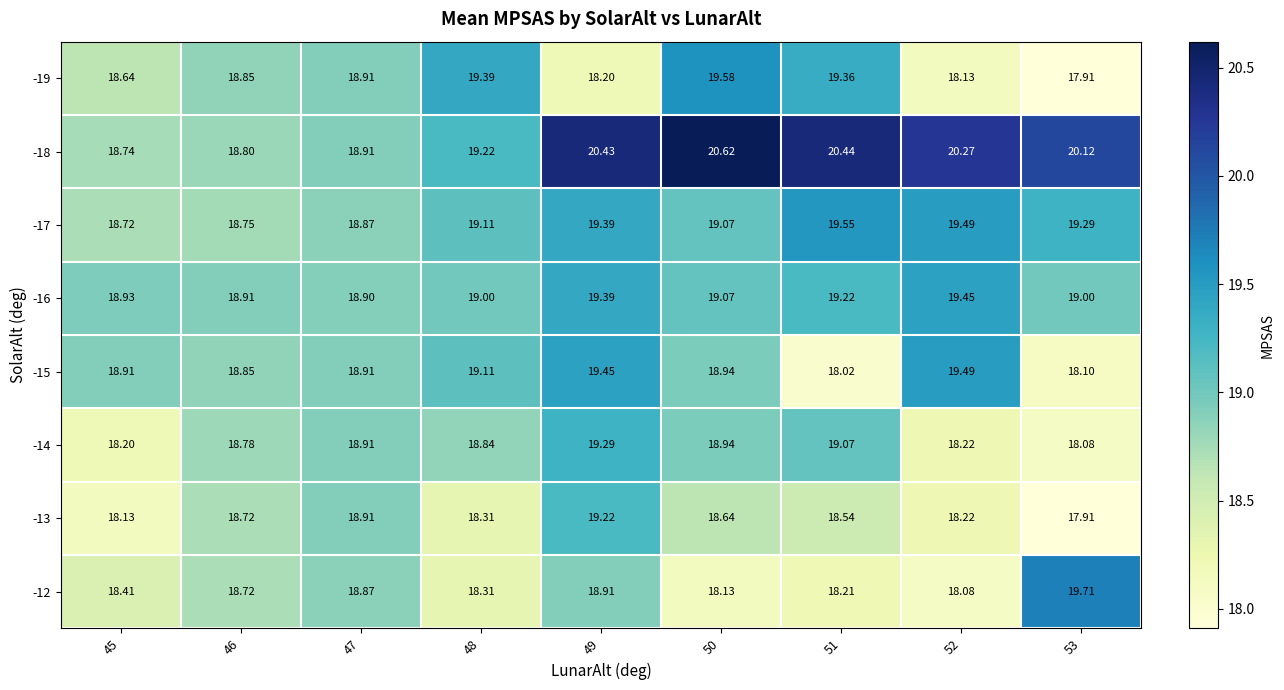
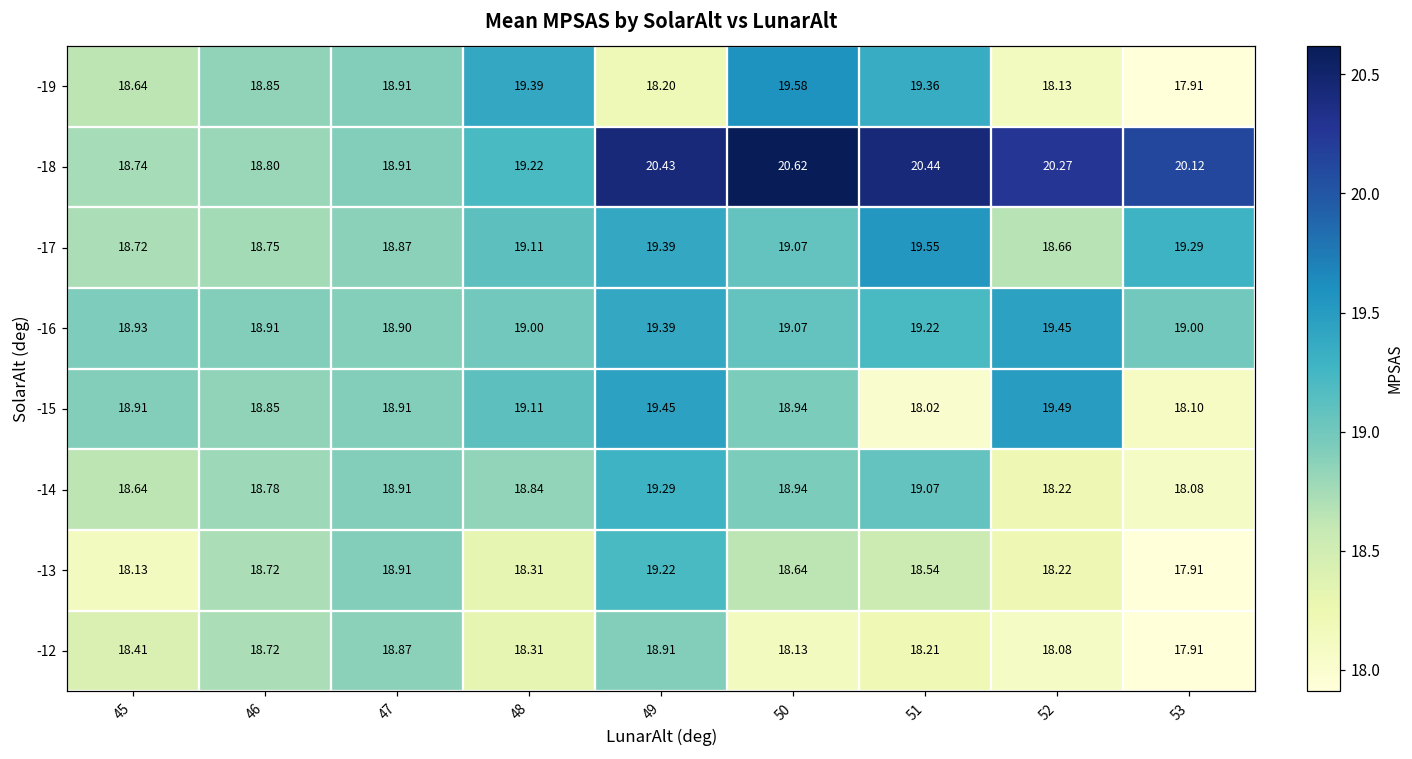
-17, 52: 19.49 -> 18.66
-14, 45: 18.20 -> 18.64
-12, 53: 19.71 -> 17.91
